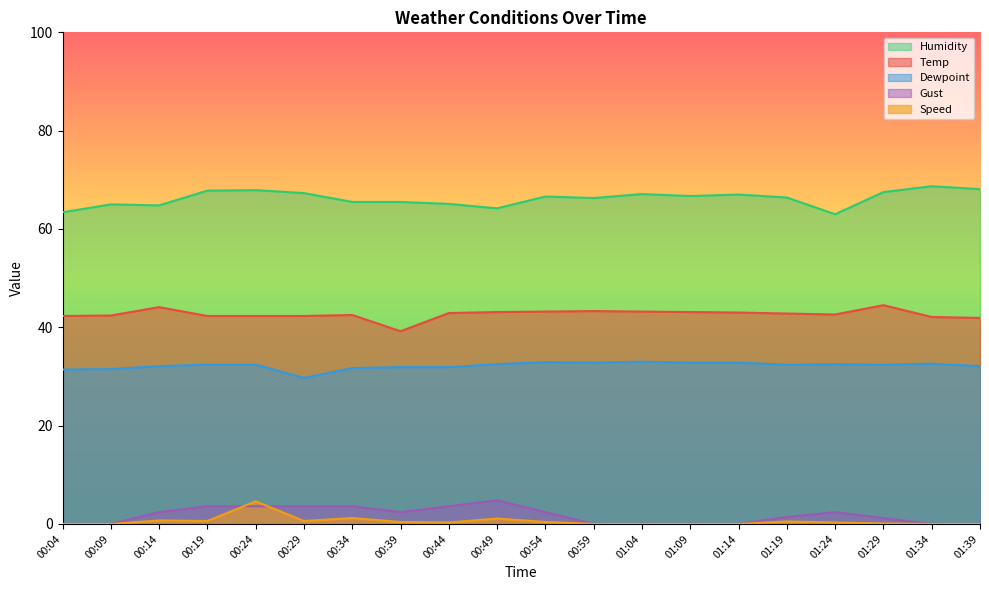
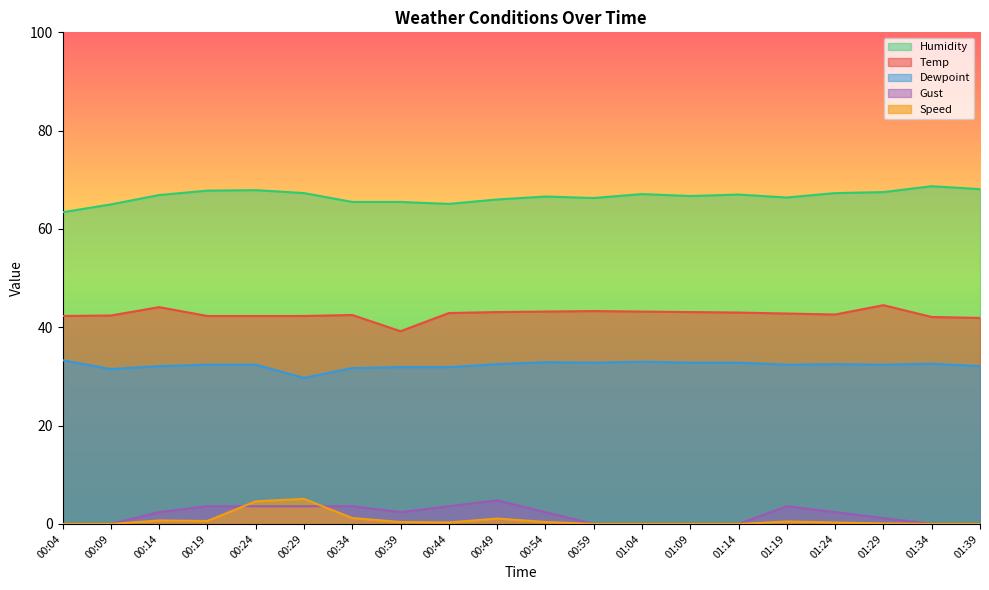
Dewpoint, 00:04: 31 -> 33
Humidity, 00:14: 65 -> 67
Speed, 00:29: 1 -> 5
Humidity, 00:49: 64 -> 66
Gust, 01:19: 1 -> 4
Humidity, 01:24: 63 -> 67
